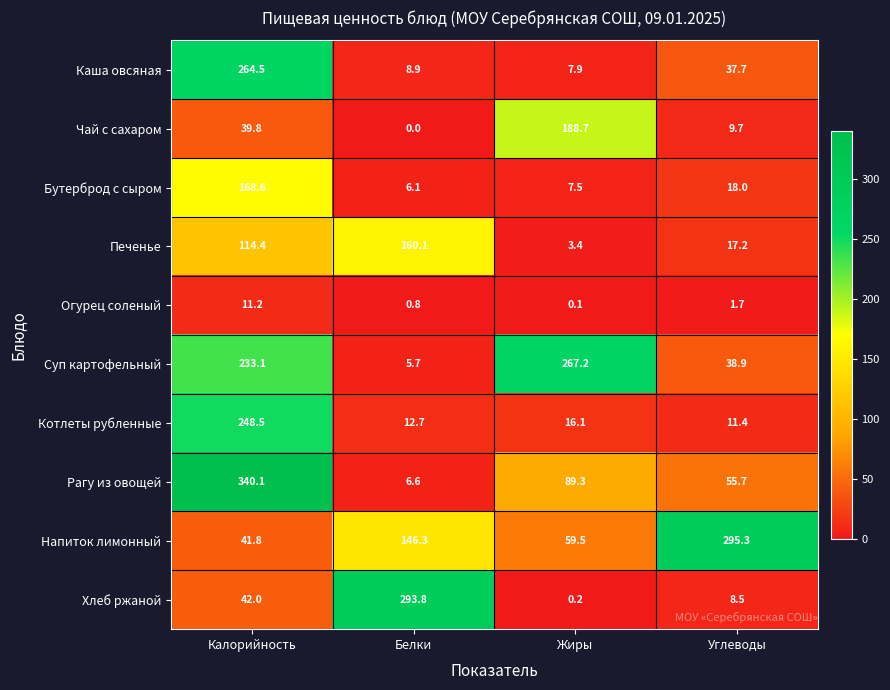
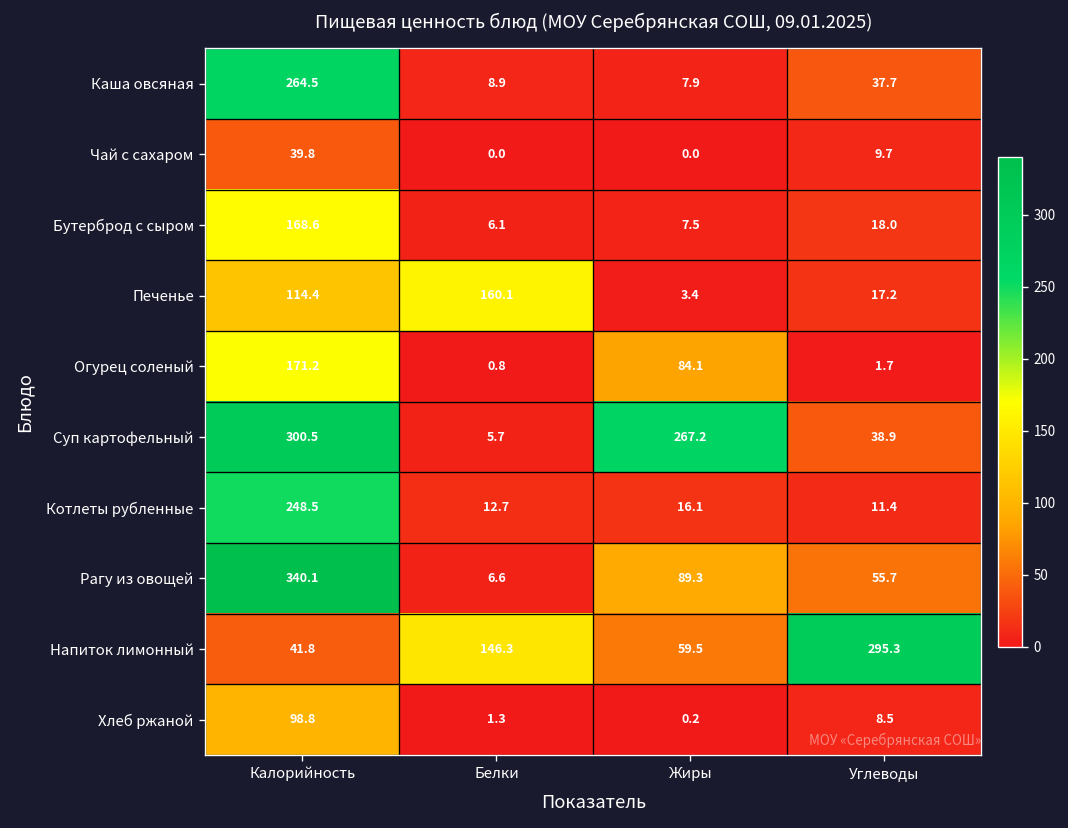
Чай с сахаром, Жиры: 188.7 -> 0.0
Огурец соленый, Калорийность: 11.2 -> 171.2
Огурец соленый, Жиры: 0.1 -> 84.1
Суп картофельный, Калорийность: 233.1 -> 300.5
Хлеб ржаной, Калорийность: 42.0 -> 98.8
Хлеб ржаной, Белки: 293.8 -> 1.3
